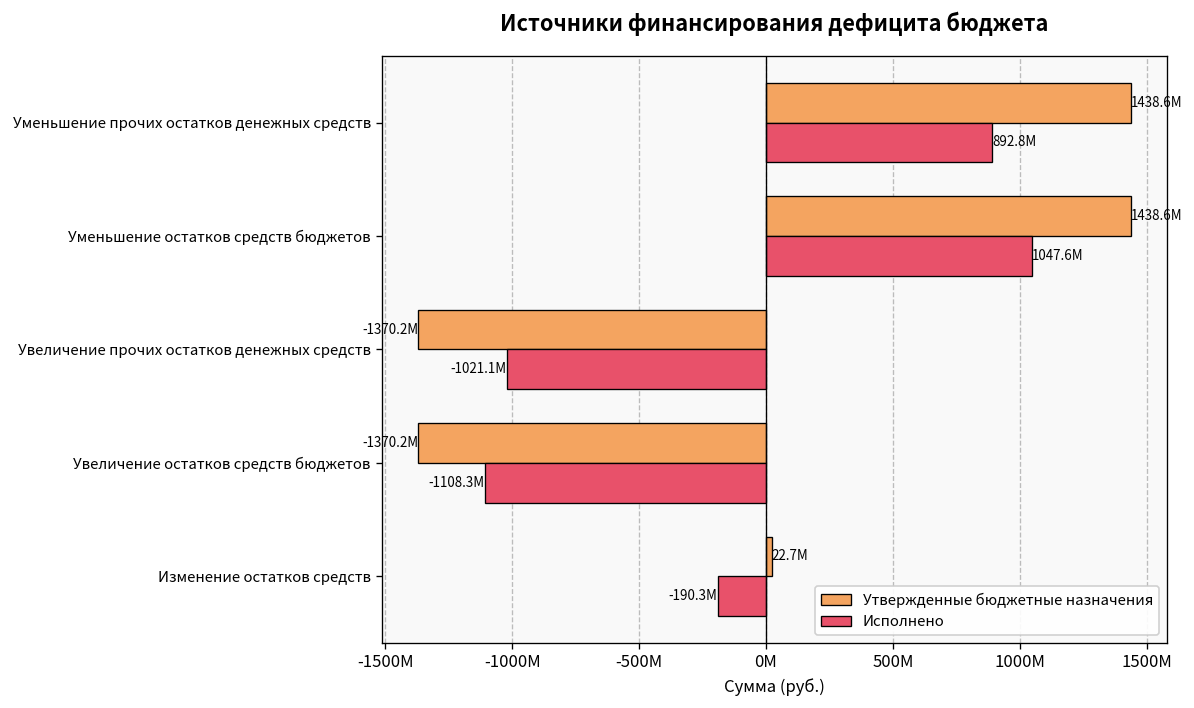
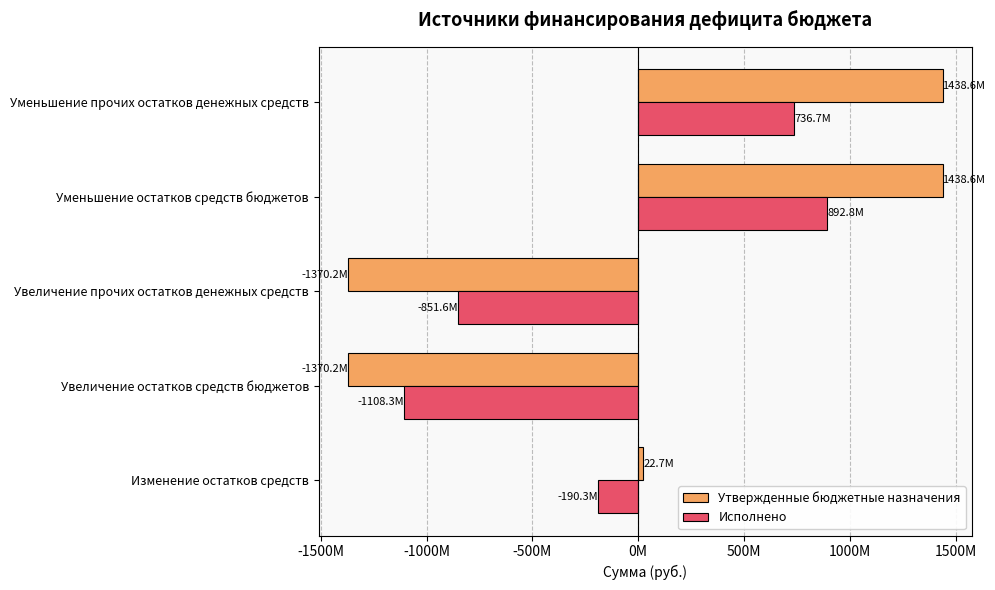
Исполнено, Уменьшение прочих остатков денежных средств: 892.8M -> 736.7M
Исполнено, Уменьшение остатков средств бюджетов: 1047.6M -> 892.8M
Исполнено, Увеличение прочих остатков денежных средств: -1021.1M -> -851.6M
